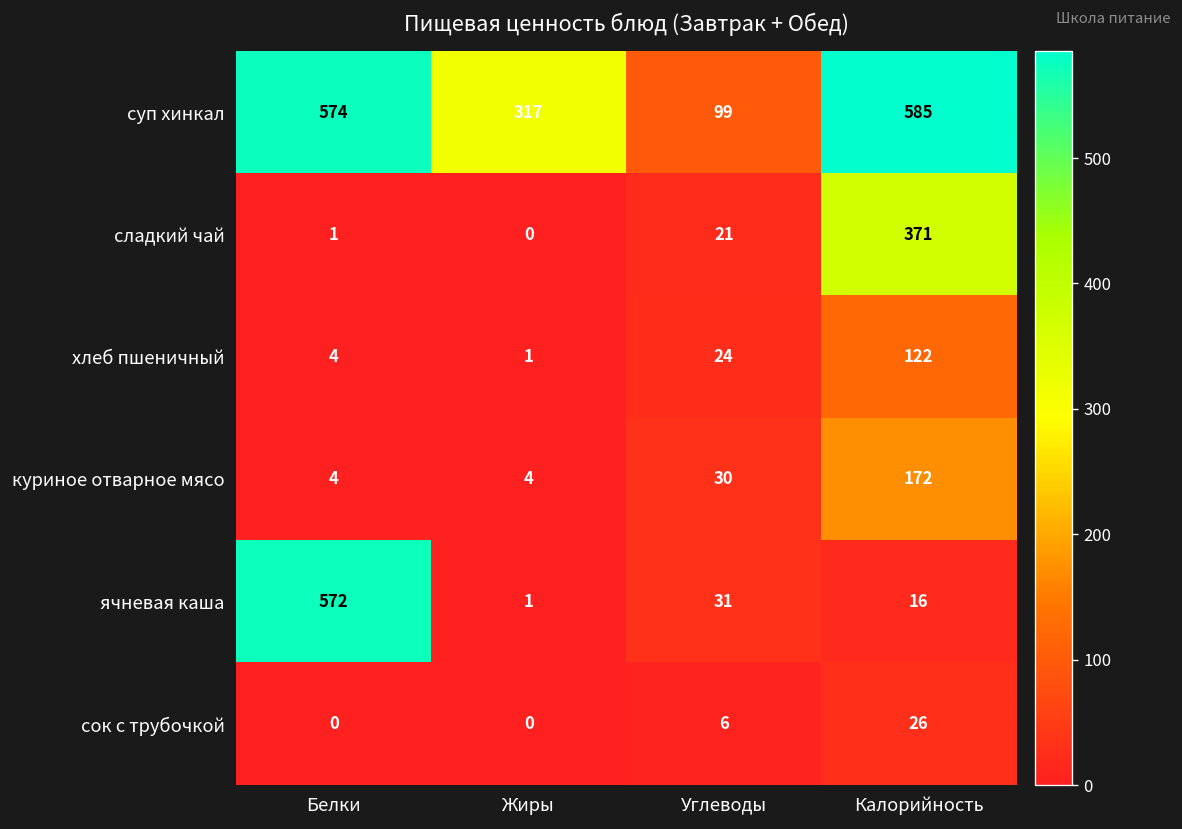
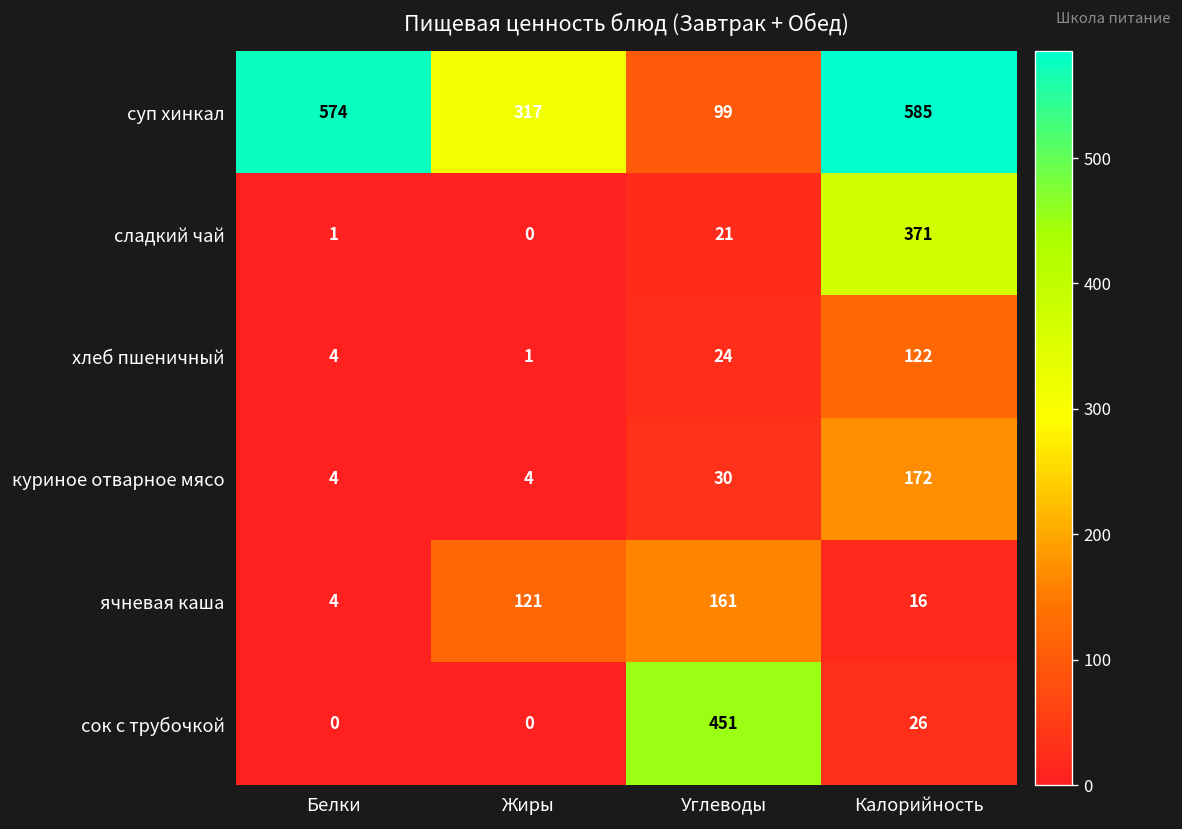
ячневая каша, Белки: 572 -> 4
ячневая каша, Жиры: 1 -> 121
ячневая каша, Углеводы: 31 -> 161
сок с трубочкой, Углеводы: 6 -> 451
